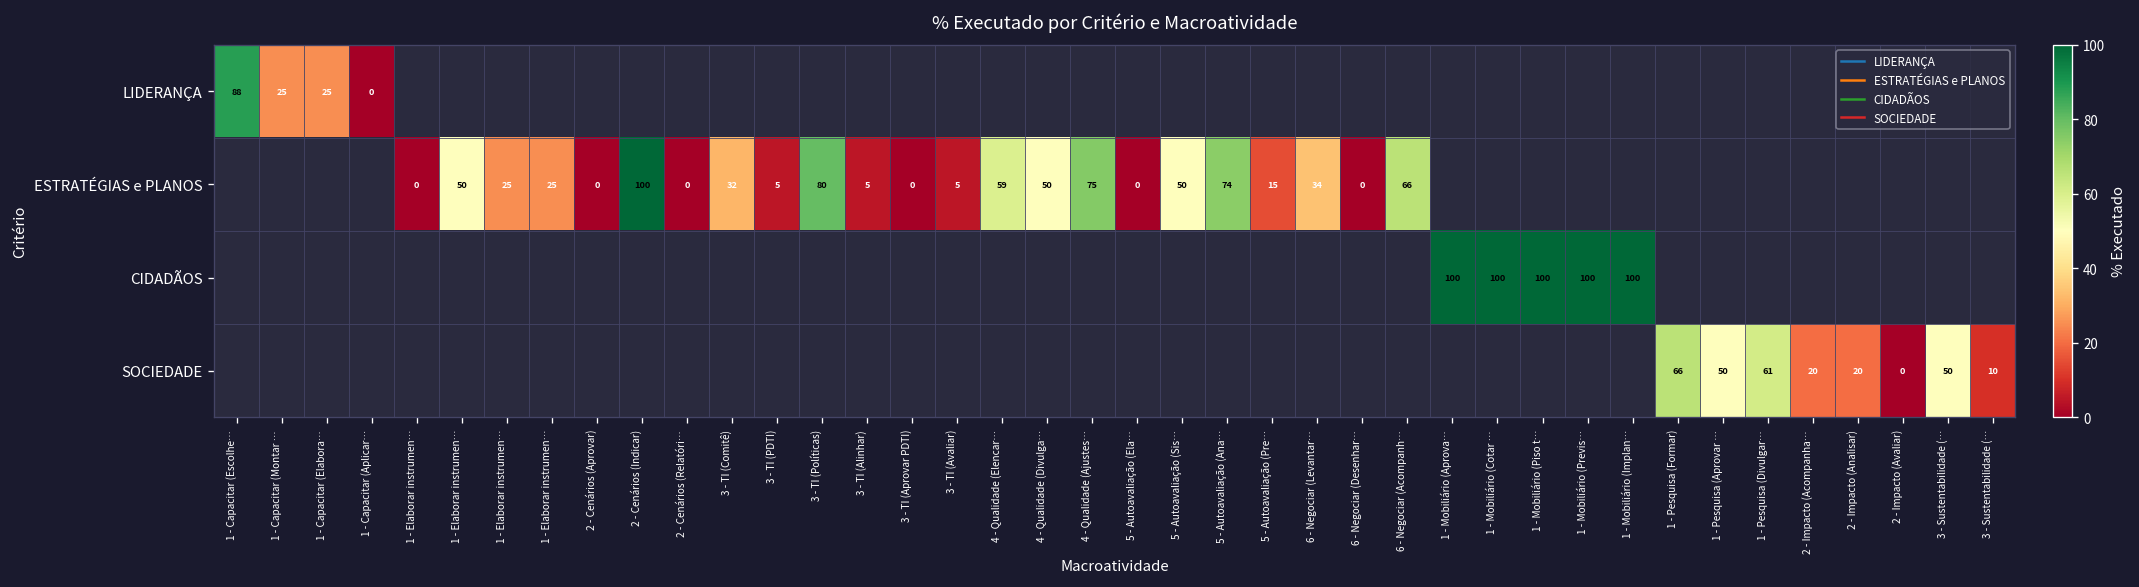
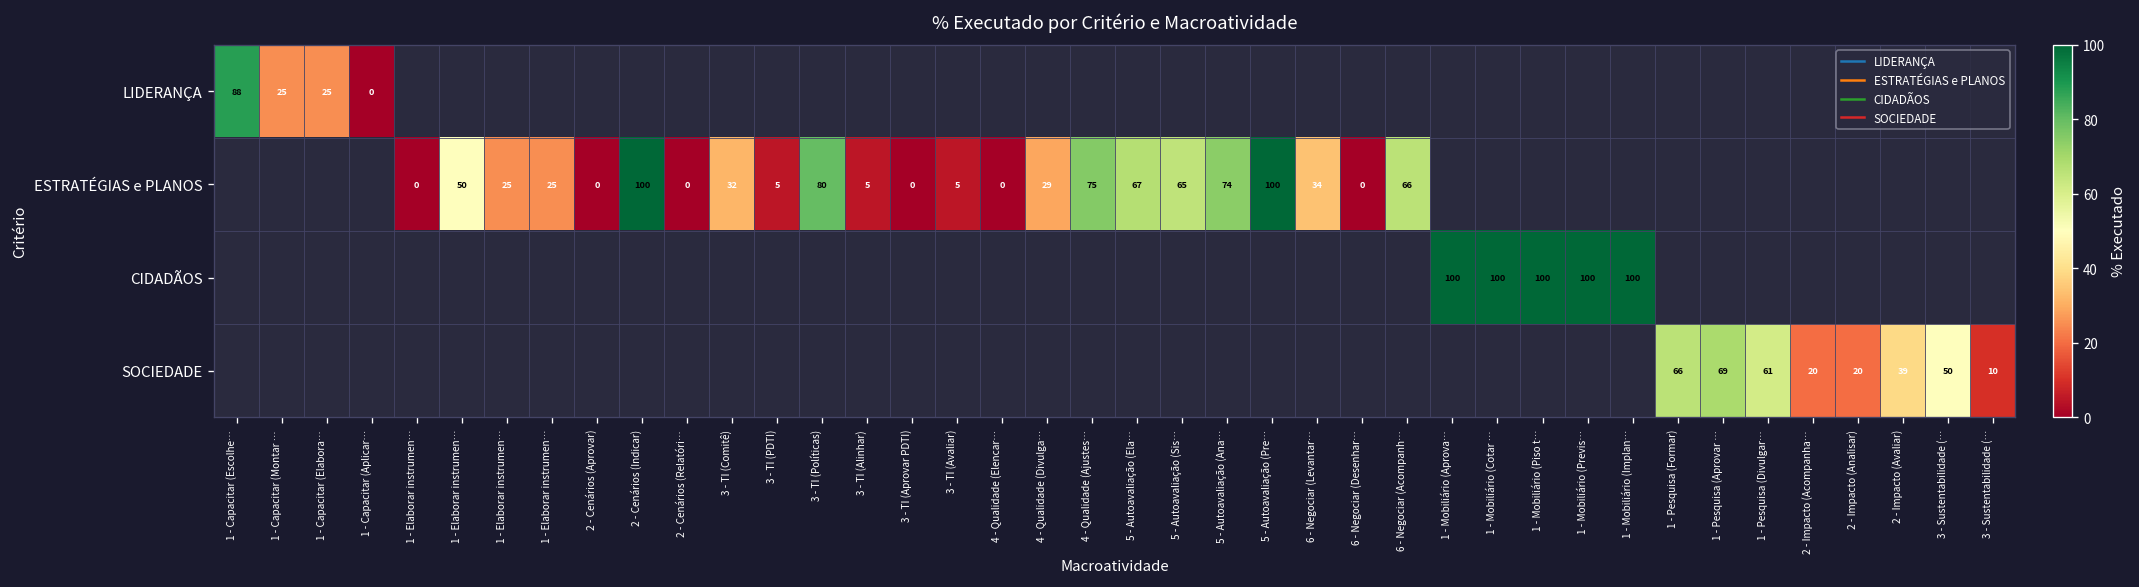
ESTRATÉGIAS e PLANOS, 4 - Qualidade (Elencar…: 59 -> 0
ESTRATÉGIAS e PLANOS, 4 - Qualidade (Divulga…: 50 -> 29
ESTRATÉGIAS e PLANOS, 5 - Autoavaliação (Ela…: 0 -> 67
ESTRATÉGIAS e PLANOS, 5 - Autoavaliação (Sis…: 50 -> 65
ESTRATÉGIAS e PLANOS, 5 - Autoavaliação (Pre…: 15 -> 100
SOCIEDADE, 1 - Pesquisa (Aprovar …: 50 -> 69
SOCIEDADE, 2 - Impacto (Avaliar): 0 -> 39
